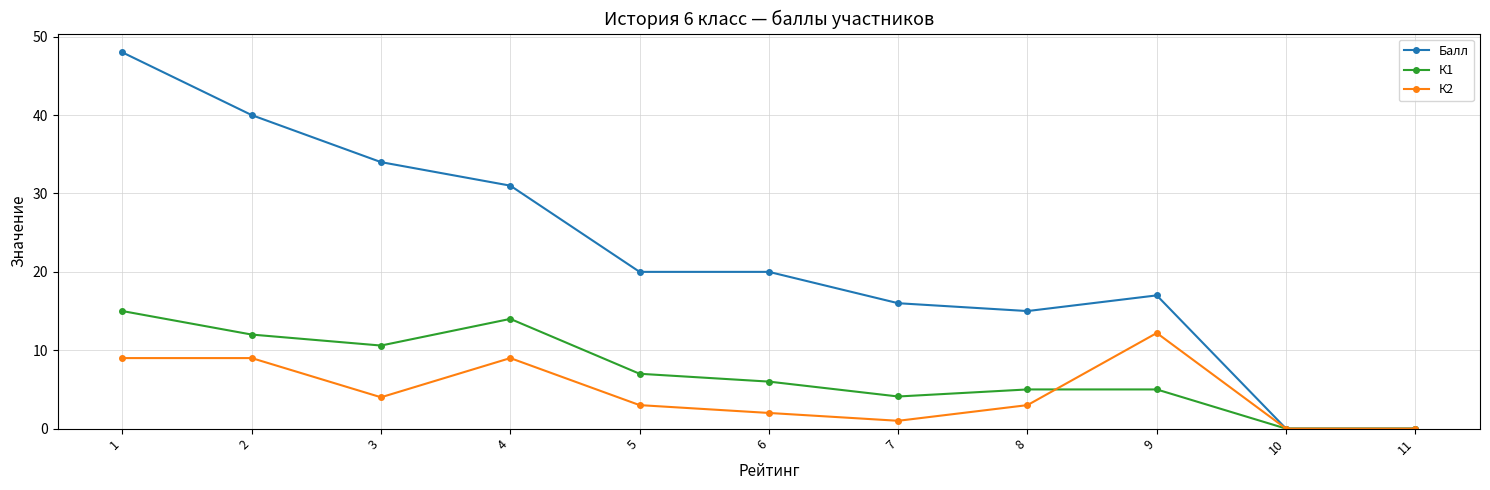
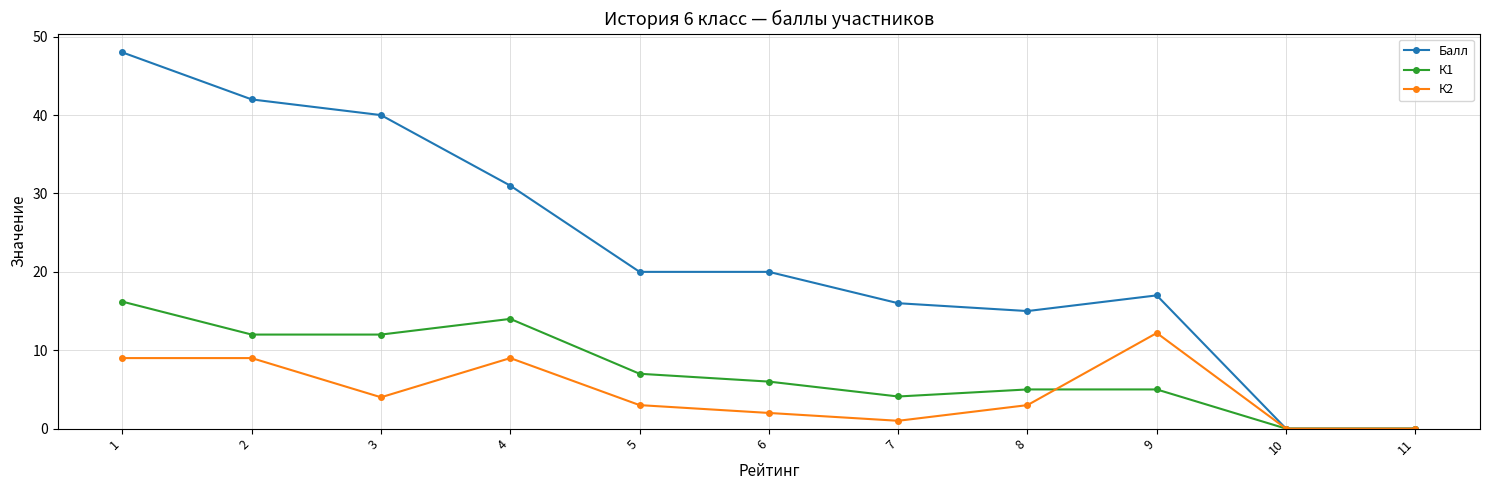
К1, 1: 15 -> 16
Балл, 2: 40 -> 42
Балл, 3: 34 -> 40
К1, 3: 11 -> 12
